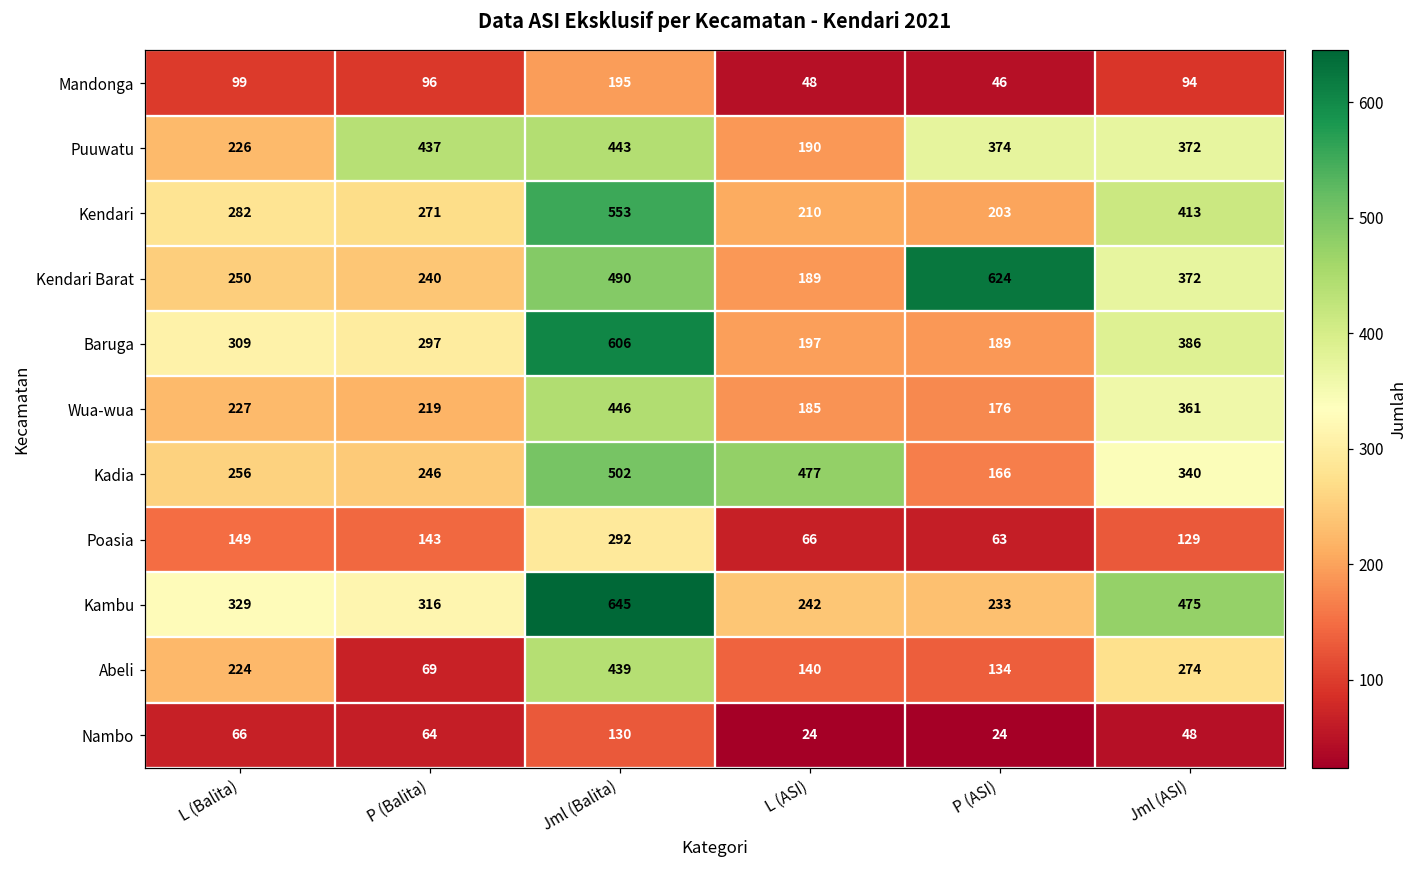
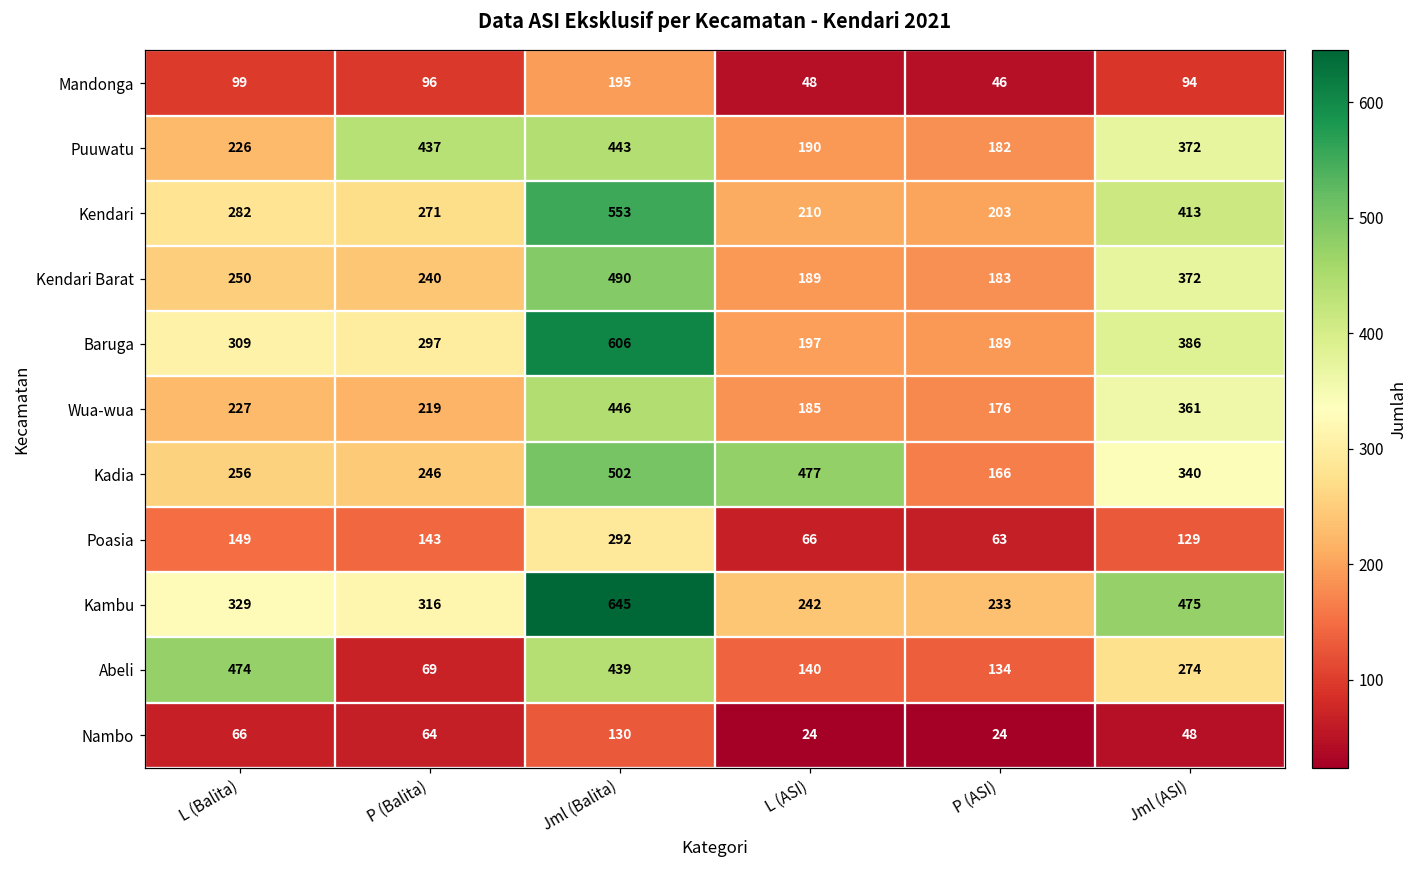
Puuwatu, P (ASI): 374 -> 182
Kendari Barat, P (ASI): 624 -> 183
Abeli, L (Balita): 224 -> 474
